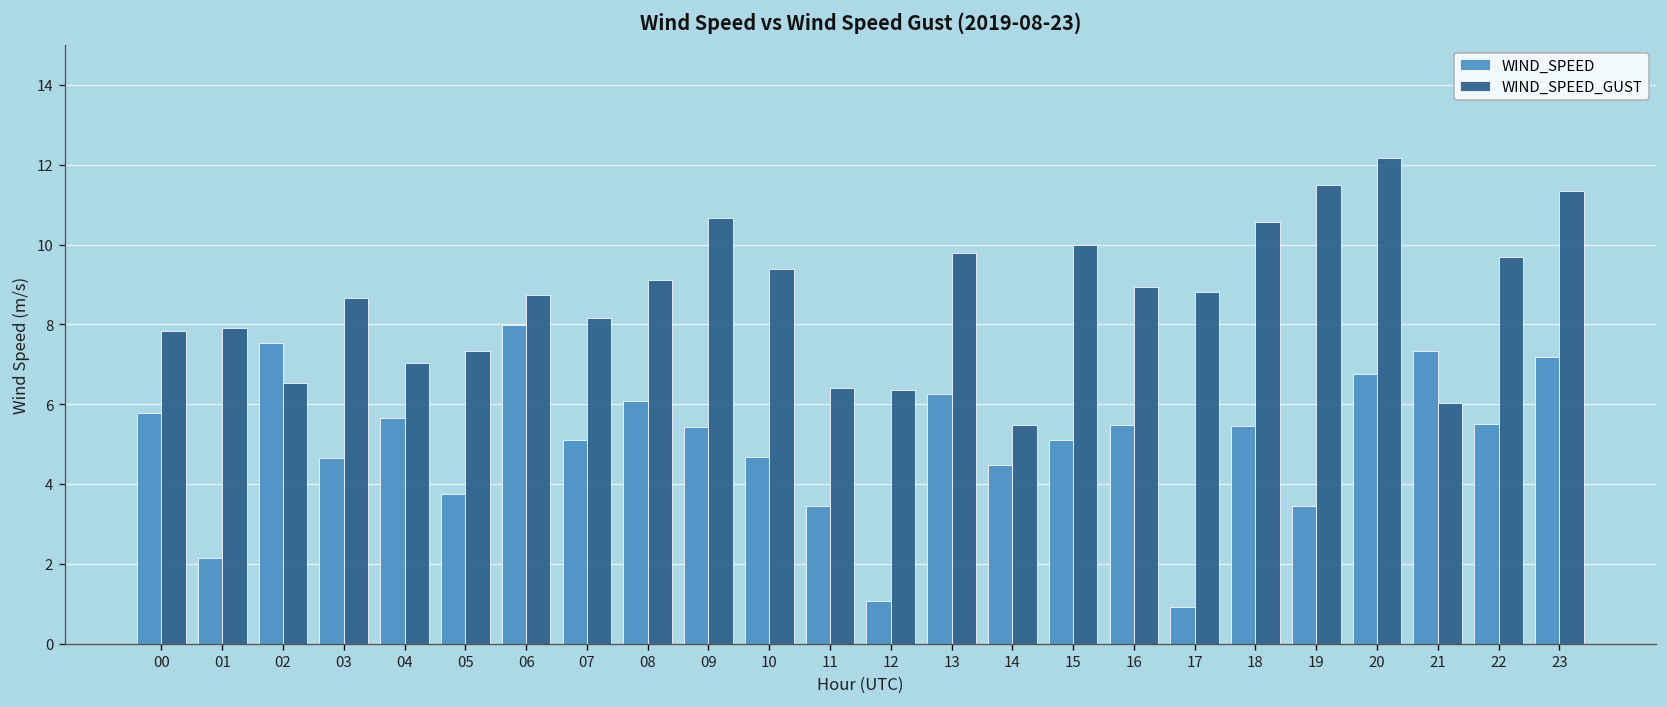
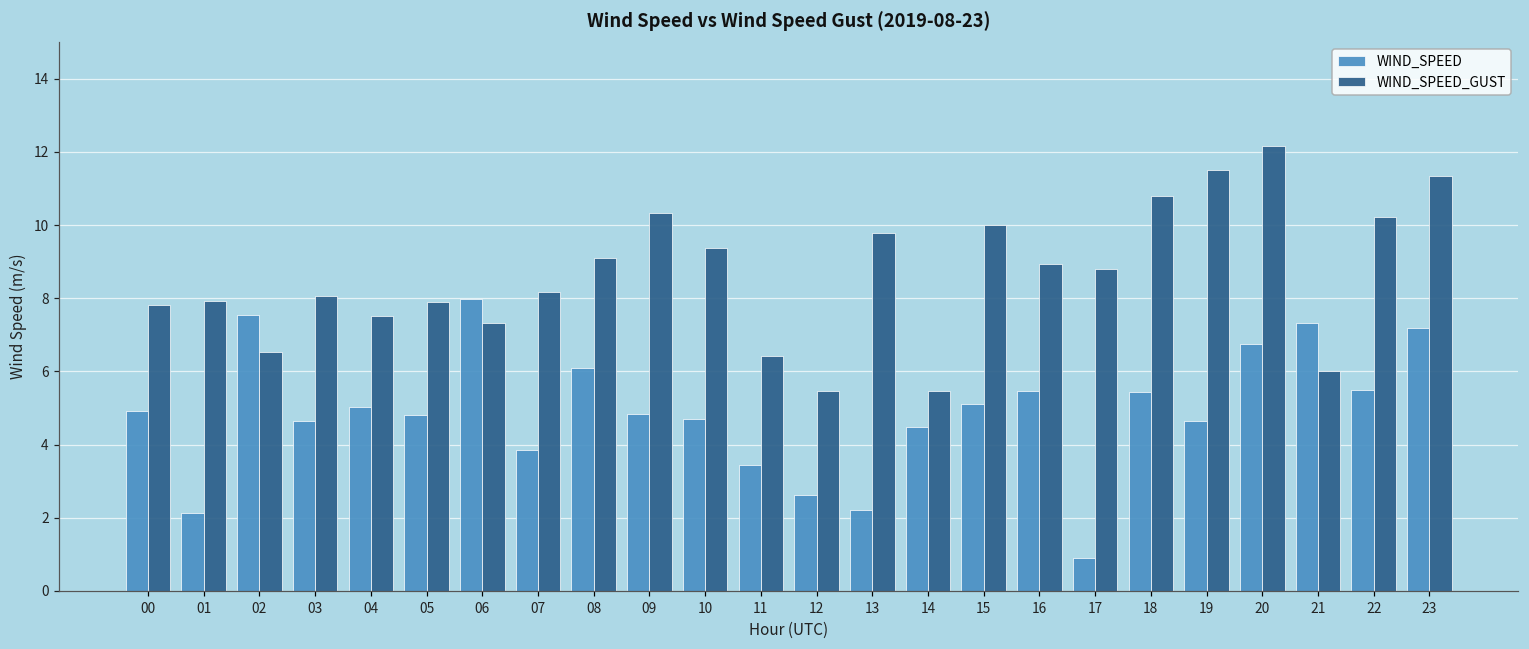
WIND_SPEED, 00: 5.8 -> 4.9
WIND_SPEED_GUST, 03: 8.7 -> 8.1
WIND_SPEED, 04: 5.6 -> 5.0
WIND_SPEED_GUST, 04: 7.0 -> 7.5
WIND_SPEED, 05: 3.7 -> 4.8
WIND_SPEED_GUST, 05: 7.3 -> 7.9
WIND_SPEED_GUST, 06: 8.7 -> 7.3
WIND_SPEED, 07: 5.1 -> 3.8
WIND_SPEED, 09: 5.4 -> 4.8
WIND_SPEED_GUST, 09: 10.7 -> 10.3
WIND_SPEED, 12: 1.1 -> 2.6
WIND_SPEED_GUST, 12: 6.4 -> 5.5
WIND_SPEED, 13: 6.3 -> 2.2
WIND_SPEED_GUST, 18: 10.6 -> 10.8
WIND_SPEED, 19: 3.4 -> 4.6
WIND_SPEED_GUST, 22: 9.7 -> 10.2
